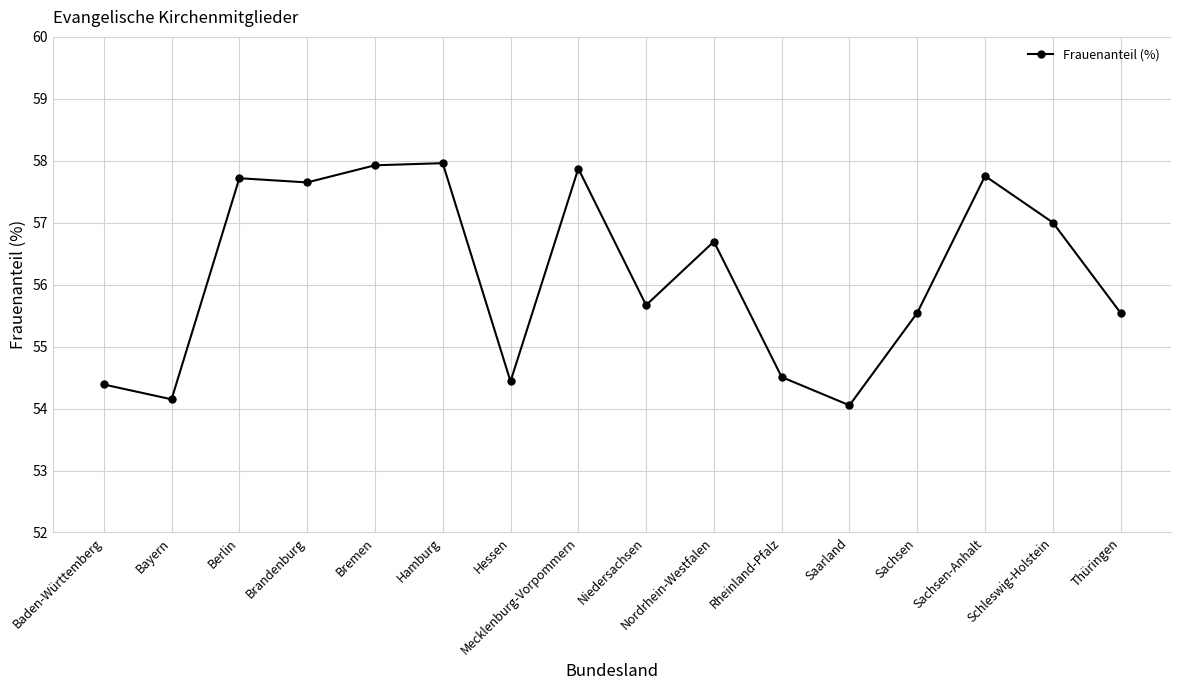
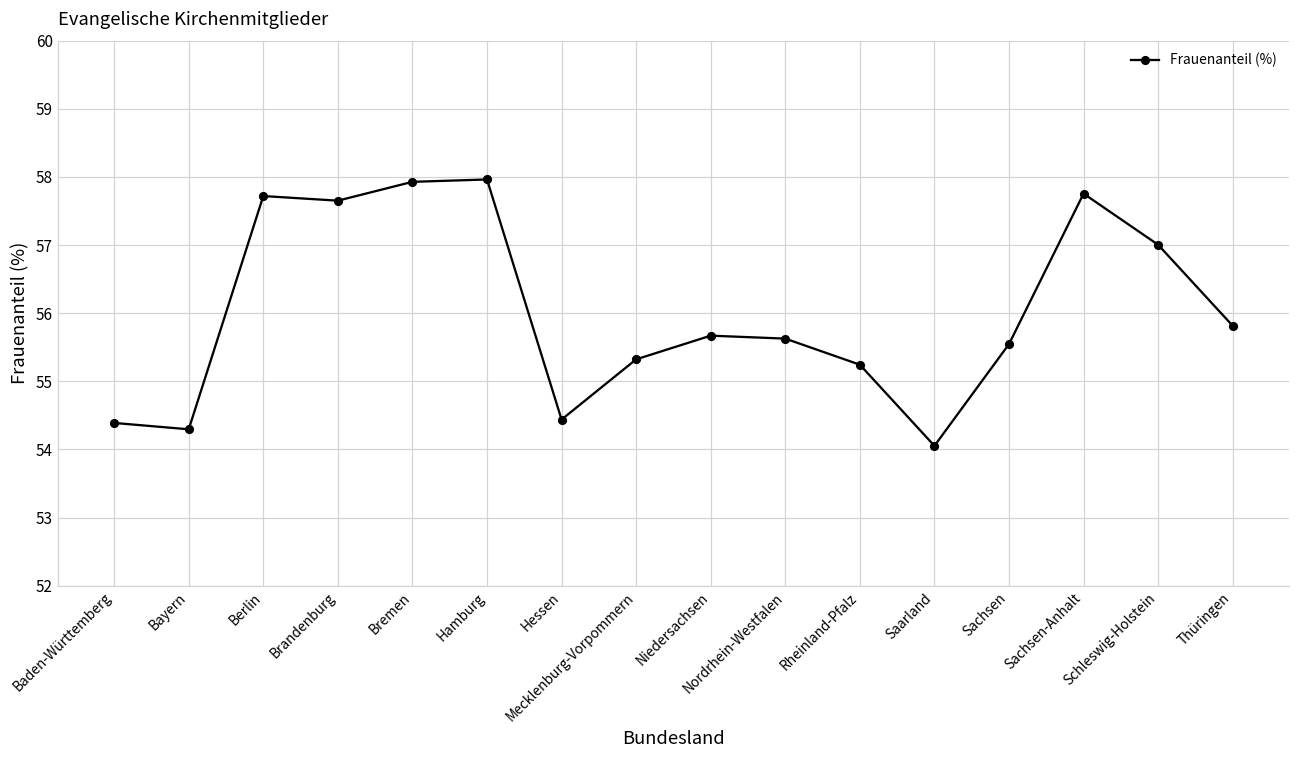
Bayern: 54.1 -> 54.3
Mecklenburg-Vorpommern: 57.9 -> 55.3
Nordrhein-Westfalen: 56.7 -> 55.6
Rheinland-Pfalz: 54.5 -> 55.2
Thüringen: 55.5 -> 55.8
